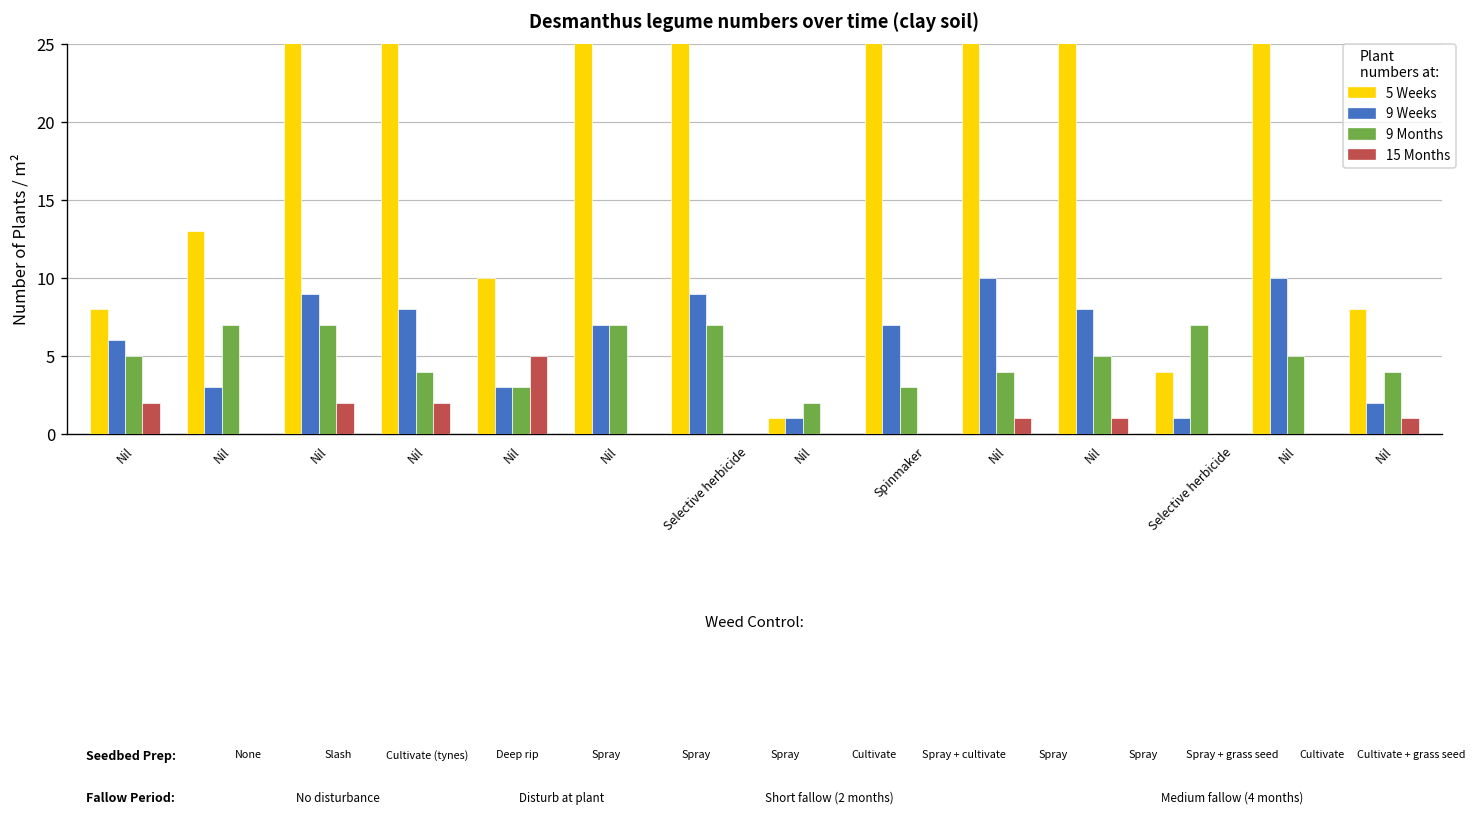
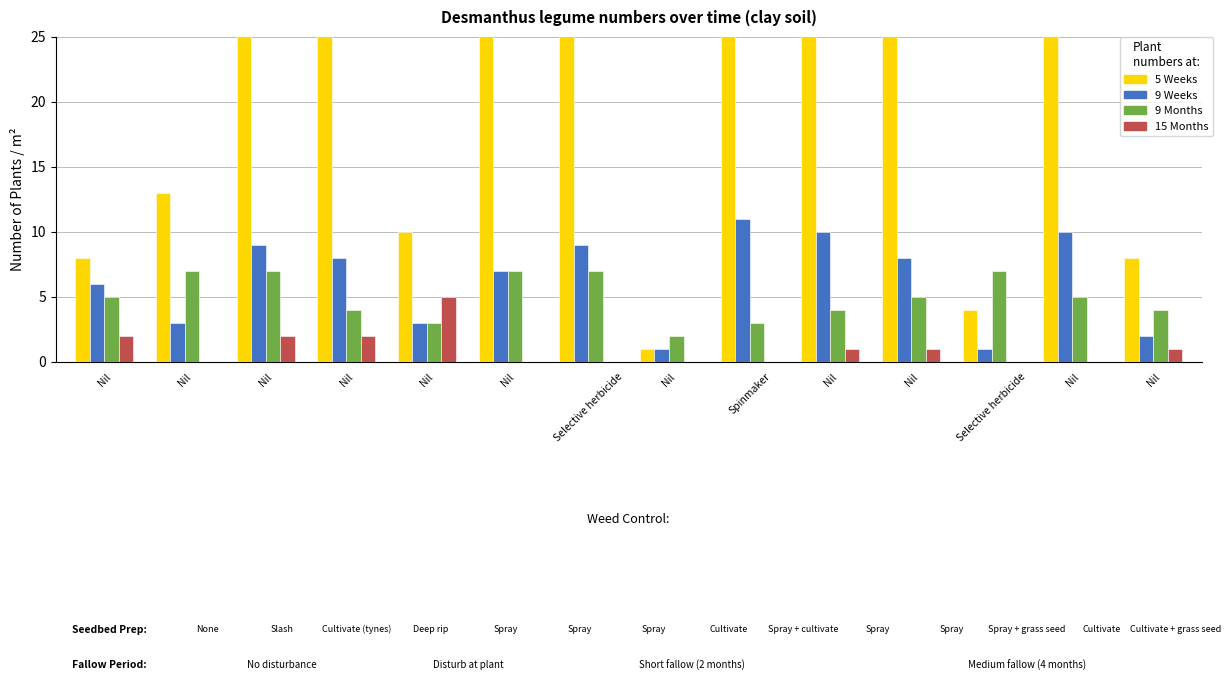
9 Weeks, Spinmaker: 7 -> 11
